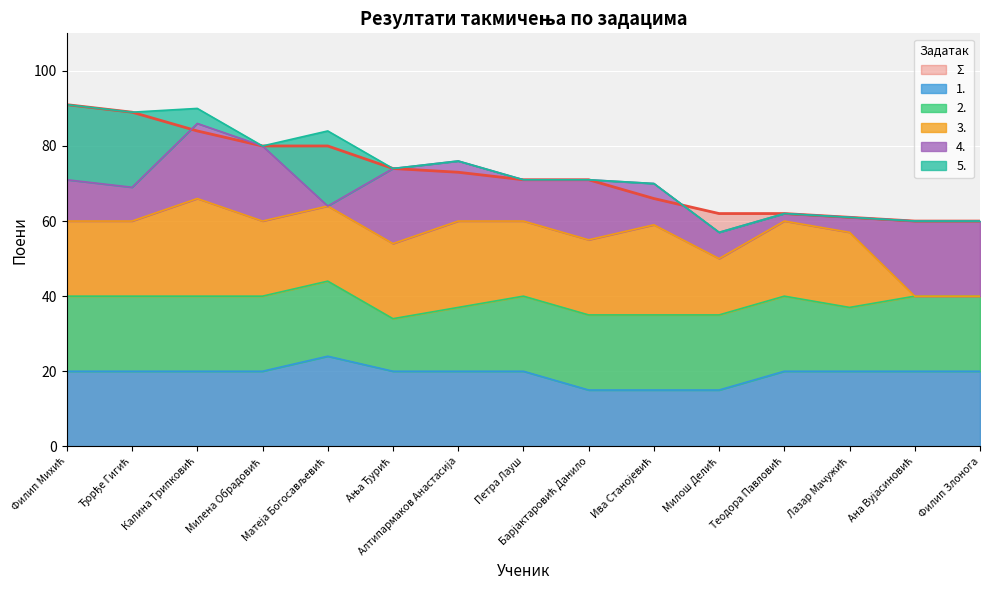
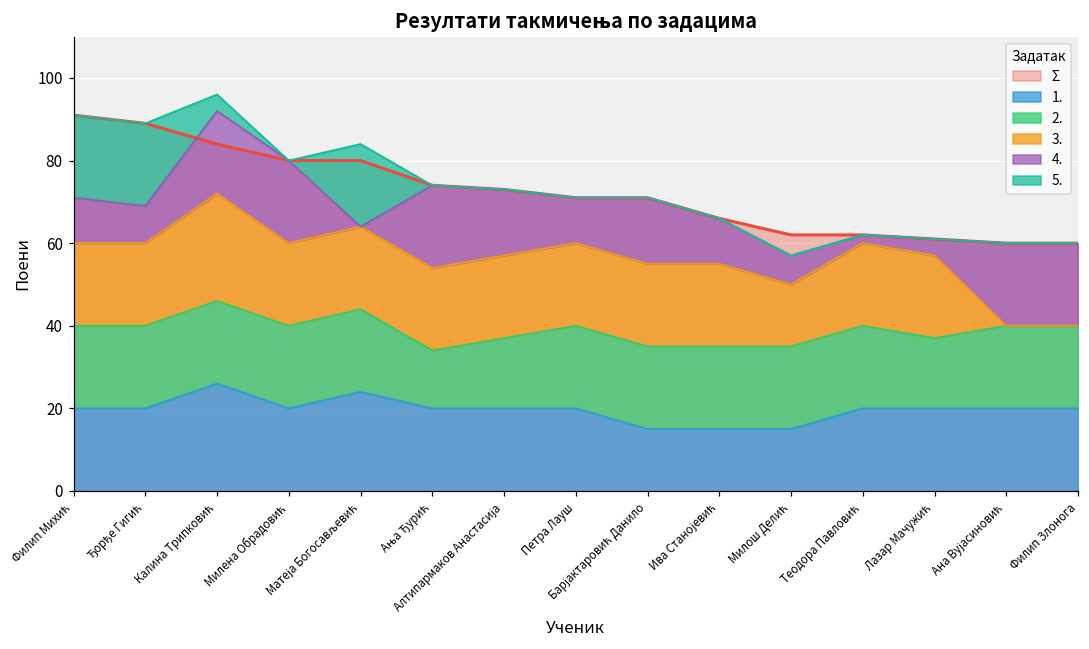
1., Калина Трипковић: 20 -> 26
3., Алтипармаков Анастасија: 23 -> 20
3., Ива Станојевић: 24 -> 20
